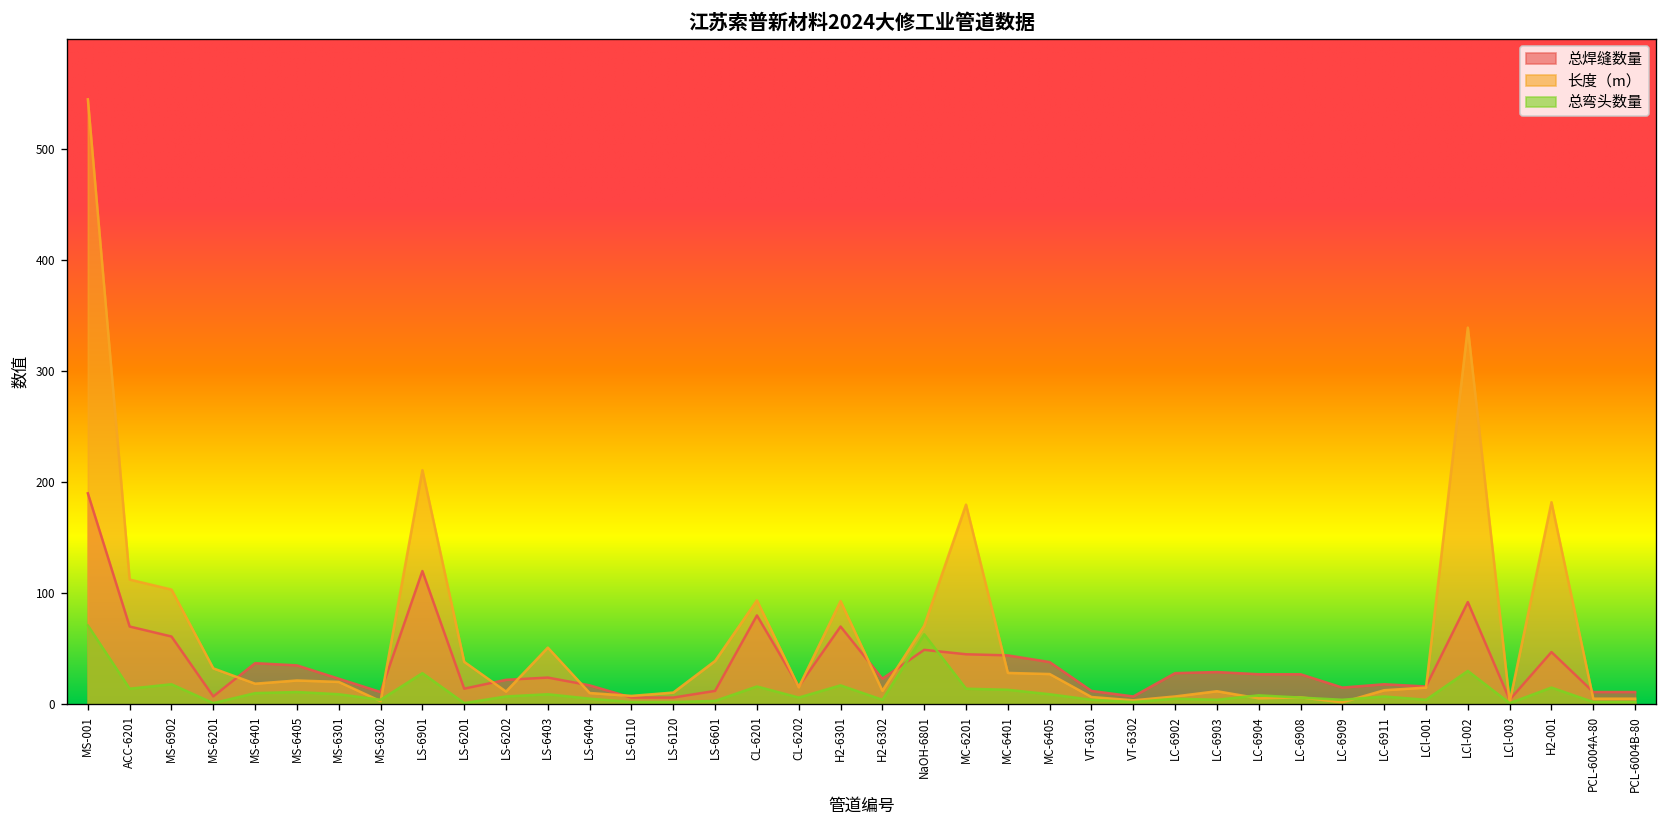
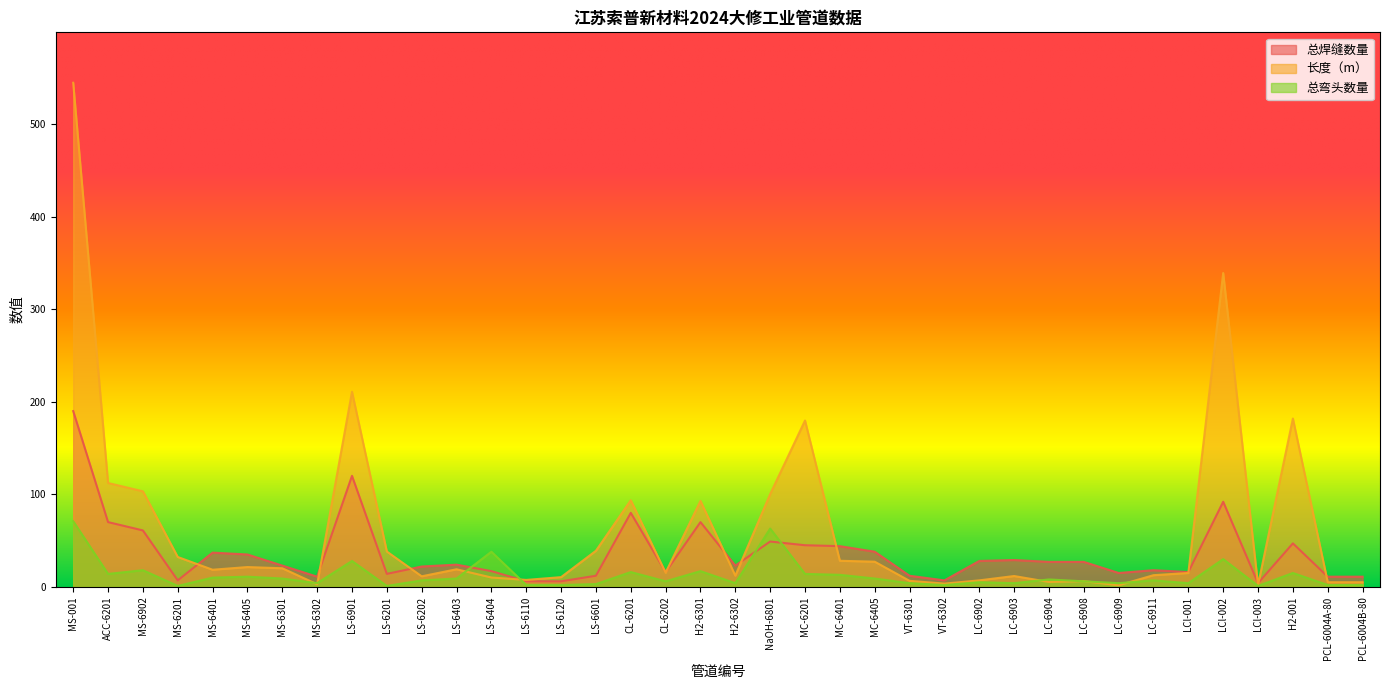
长度（m）, LS-6403: 50 -> 20
总弯头数量, LS-6404: 10 -> 40
长度（m）, NaOH-6801: 70 -> 100
